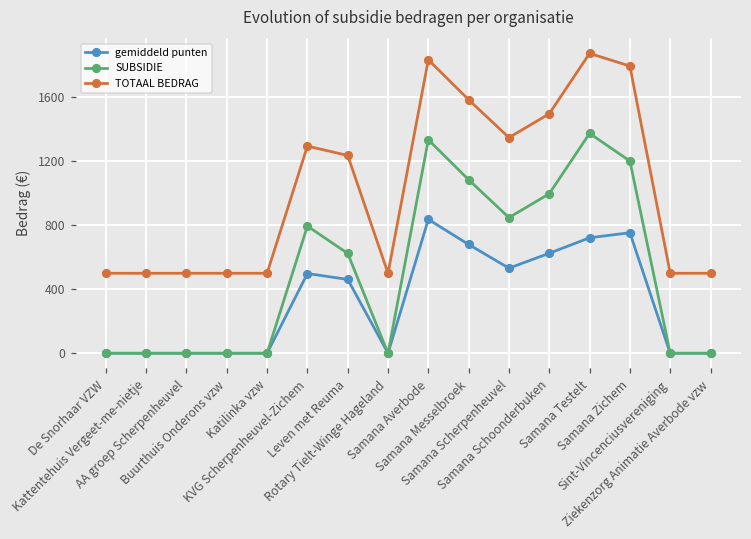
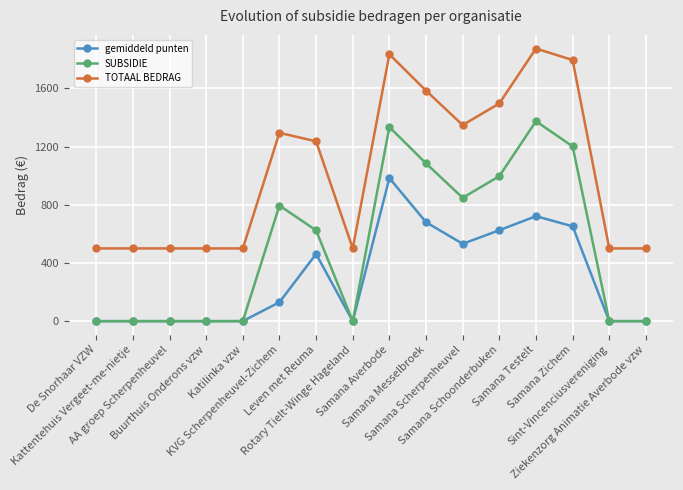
gemiddeld punten, KVG Scherpenheuvel-Zichem: 500 -> 130
gemiddeld punten, Samana Averbode: 840 -> 980
gemiddeld punten, Samana Zichem: 750 -> 650
